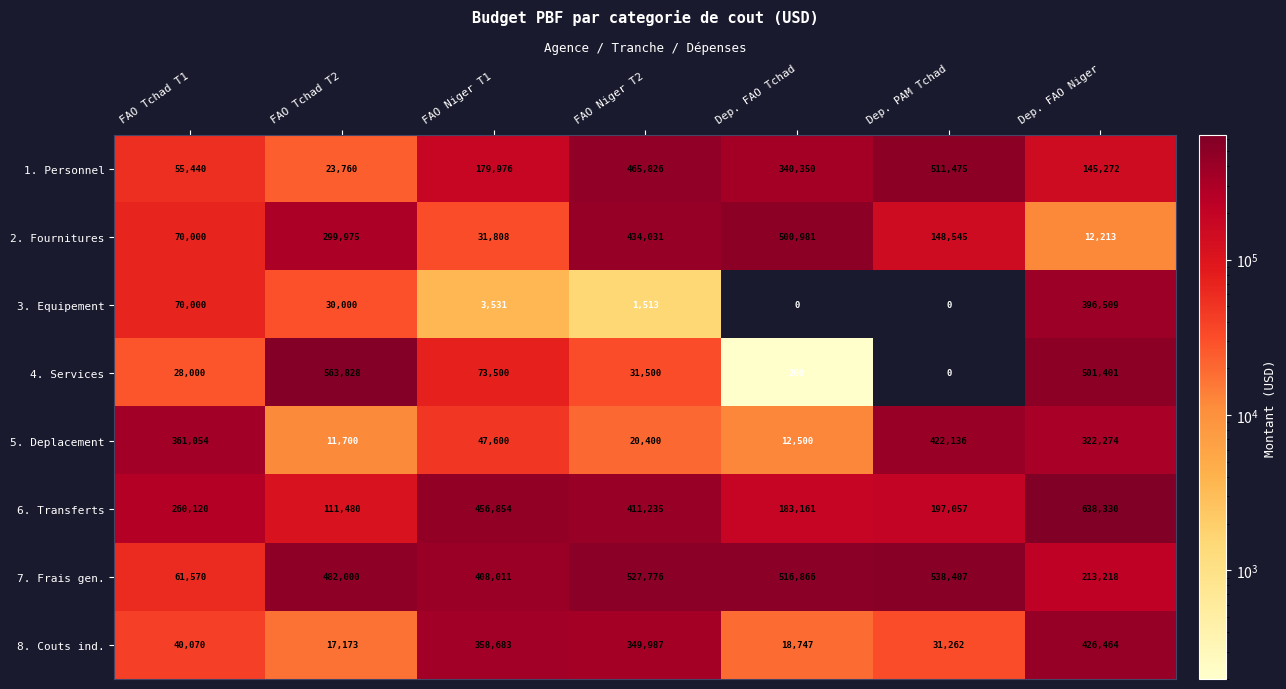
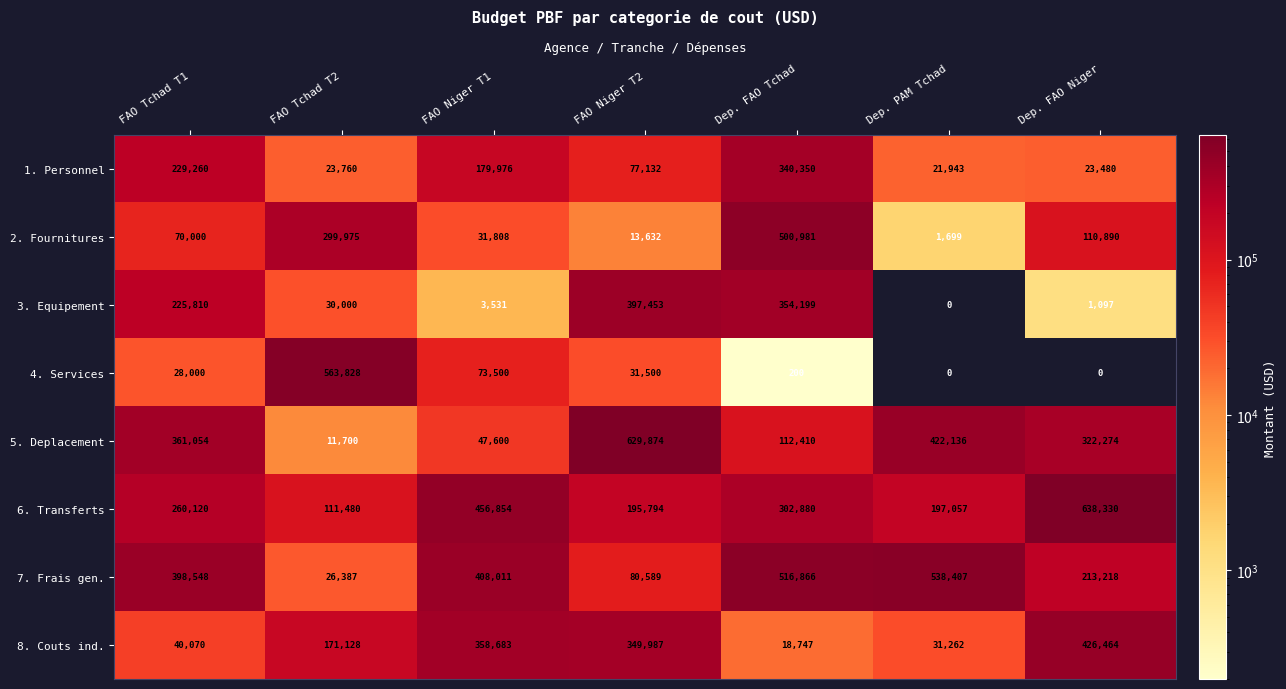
1. Personnel, FAO Tchad T1: 55,440 -> 229,260
1. Personnel, FAO Niger T2: 465,826 -> 77,132
1. Personnel, Dep. PAM Tchad: 511,475 -> 21,943
1. Personnel, Dep. FAO Niger: 145,272 -> 23,480
2. Fournitures, FAO Niger T2: 434,031 -> 13,632
2. Fournitures, Dep. PAM Tchad: 148,545 -> 1,699
2. Fournitures, Dep. FAO Niger: 12,213 -> 110,890
3. Equipement, FAO Tchad T1: 70,000 -> 225,810
3. Equipement, FAO Niger T2: 1,513 -> 397,453
3. Equipement, Dep. FAO Tchad: 0 -> 354,199
3. Equipement, Dep. FAO Niger: 396,509 -> 1,097
4. Services, Dep. FAO Niger: 501,401 -> 0
5. Deplacement, FAO Niger T2: 20,400 -> 629,874
5. Deplacement, Dep. FAO Tchad: 12,500 -> 112,410
6. Transferts, FAO Niger T2: 411,235 -> 195,794
6. Transferts, Dep. FAO Tchad: 183,161 -> 302,880
7. Frais gen., FAO Tchad T1: 61,570 -> 398,548
7. Frais gen., FAO Tchad T2: 482,000 -> 26,387
7. Frais gen., FAO Niger T2: 527,776 -> 80,589
8. Couts ind., FAO Tchad T2: 17,173 -> 171,128
